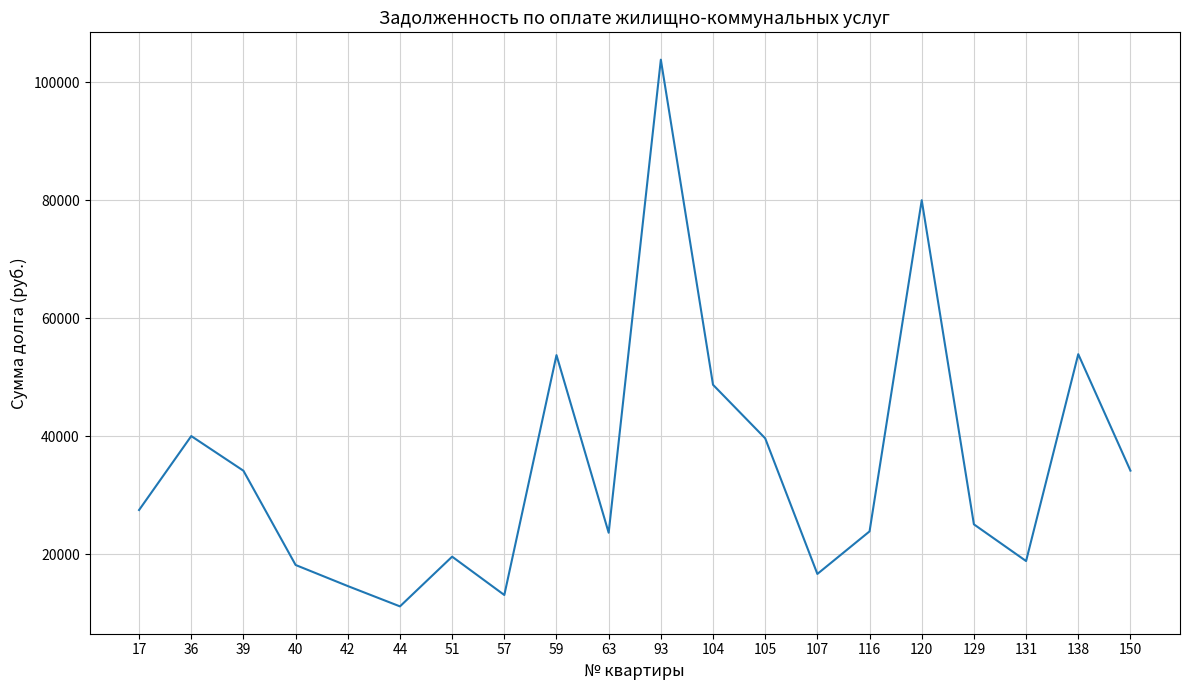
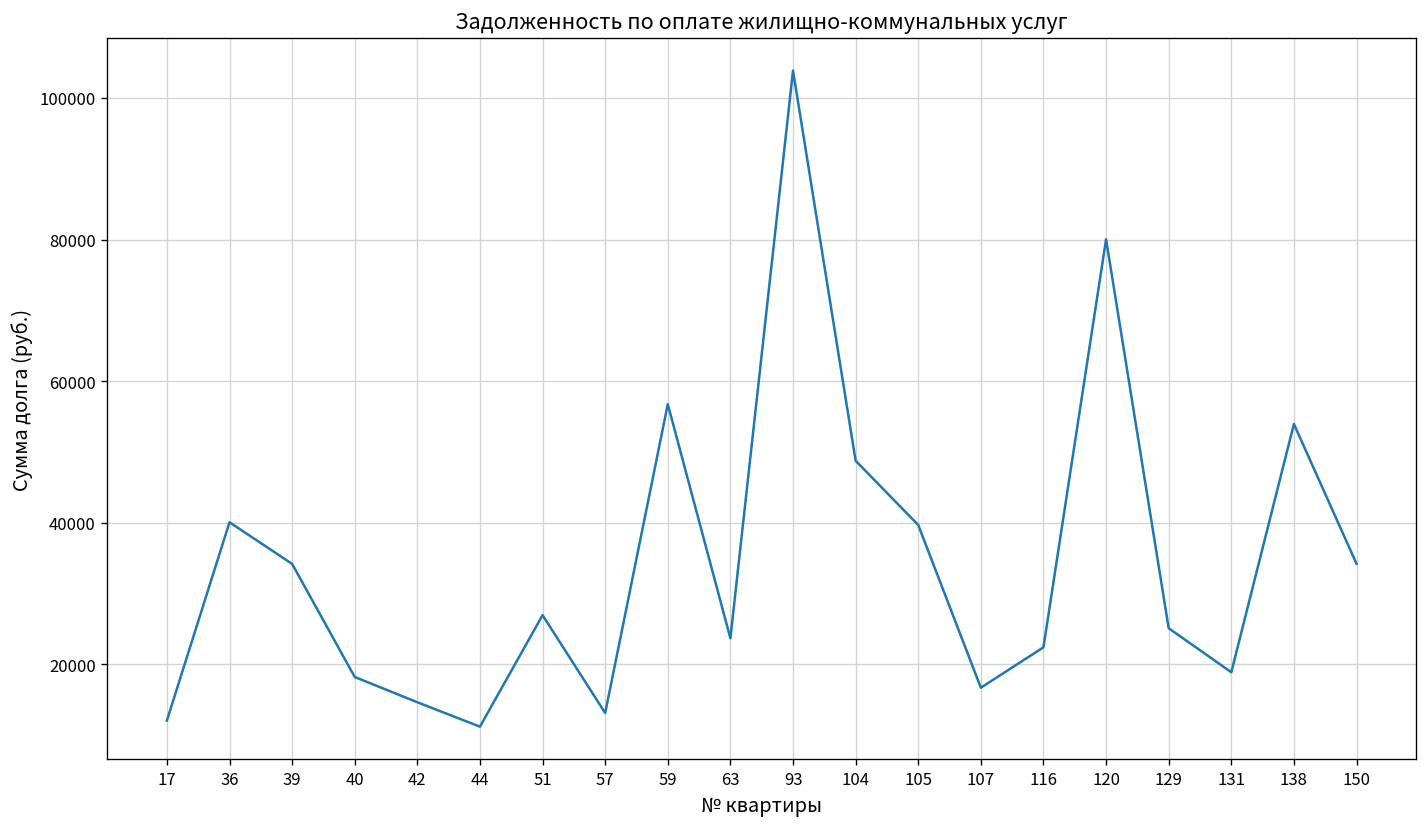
17: 28000 -> 12000
51: 20000 -> 27000
59: 54000 -> 57000
116: 24000 -> 22000
